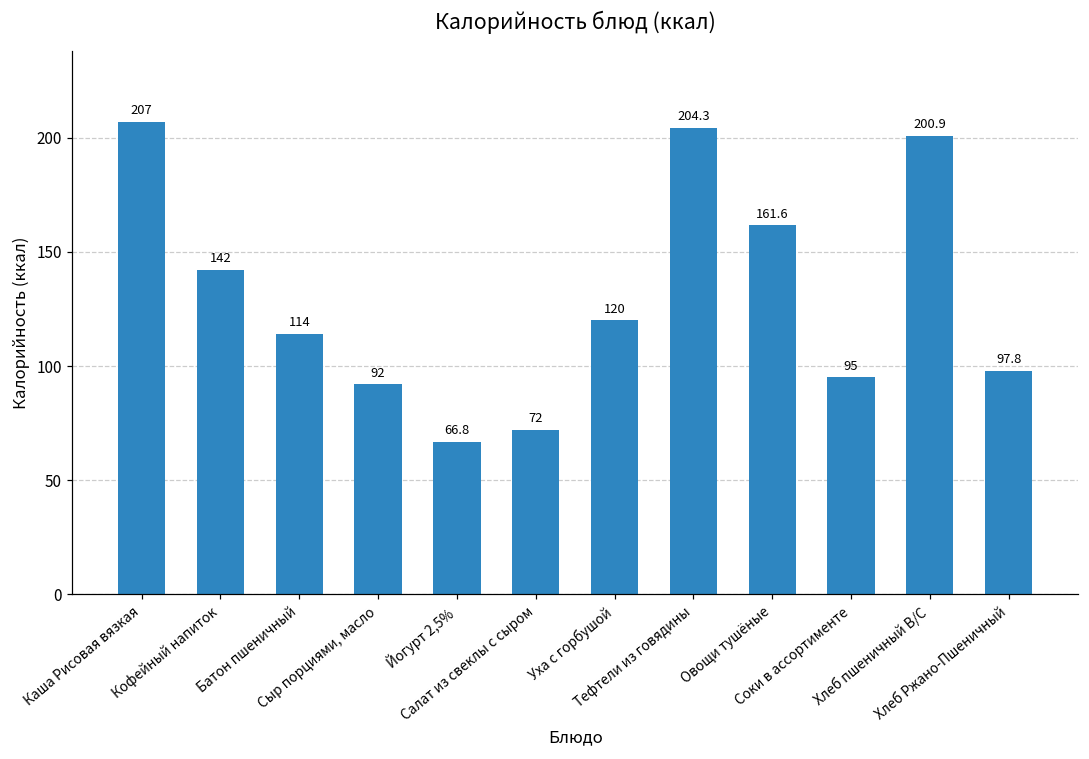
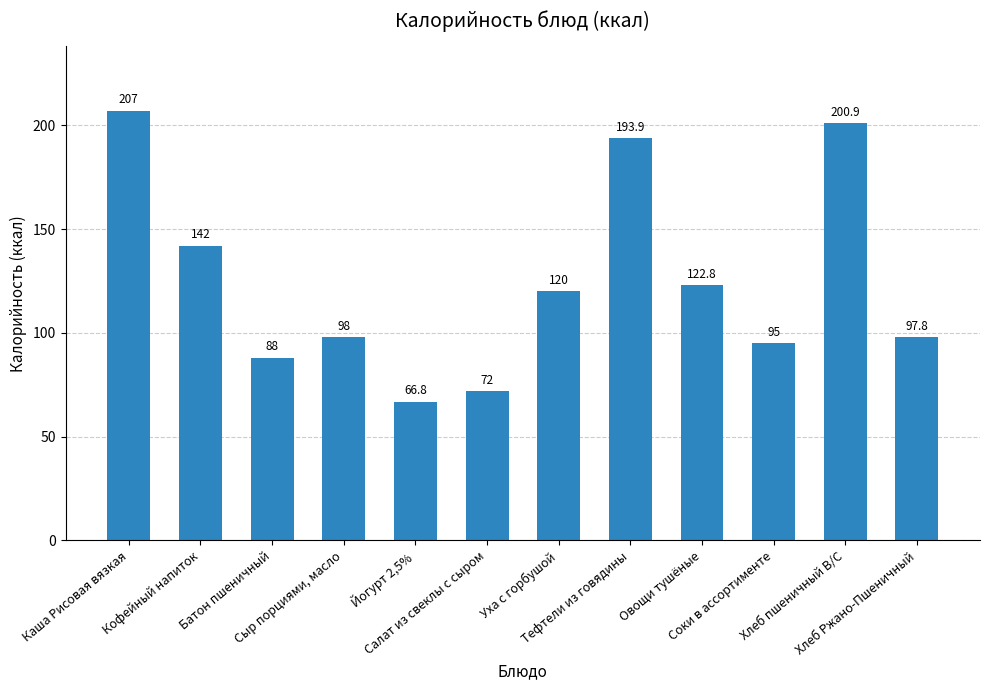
Батон пшеничный: 114 -> 88
Сыр порциями, масло: 92 -> 98
Тефтели из говядины: 204.3 -> 193.9
Овощи тушёные: 161.6 -> 122.8
